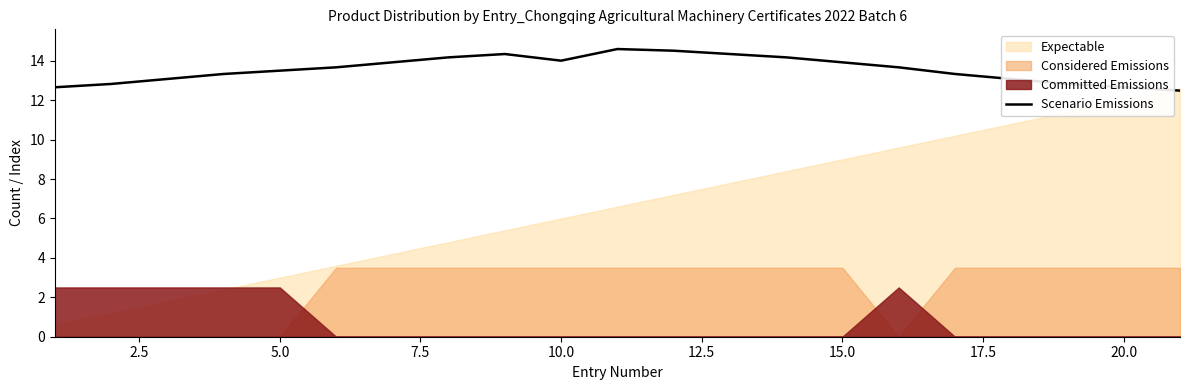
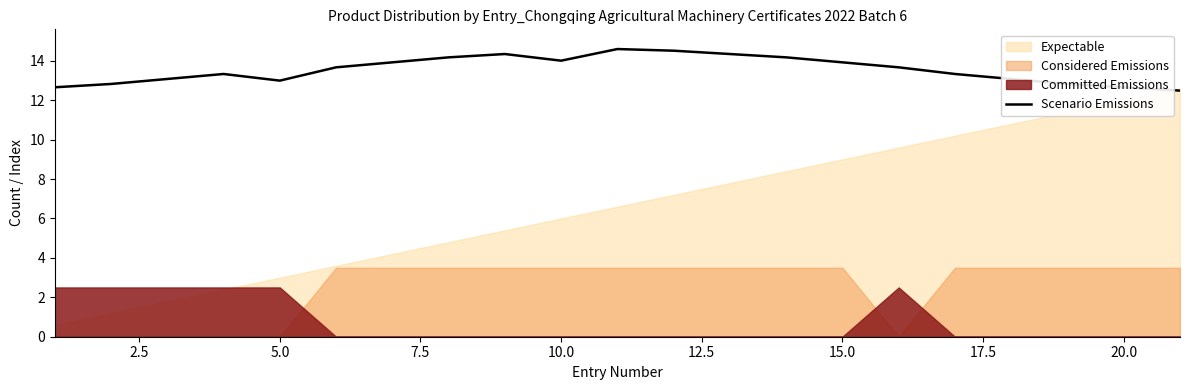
Scenario Emissions, 5.0: 13.5 -> 13.0
